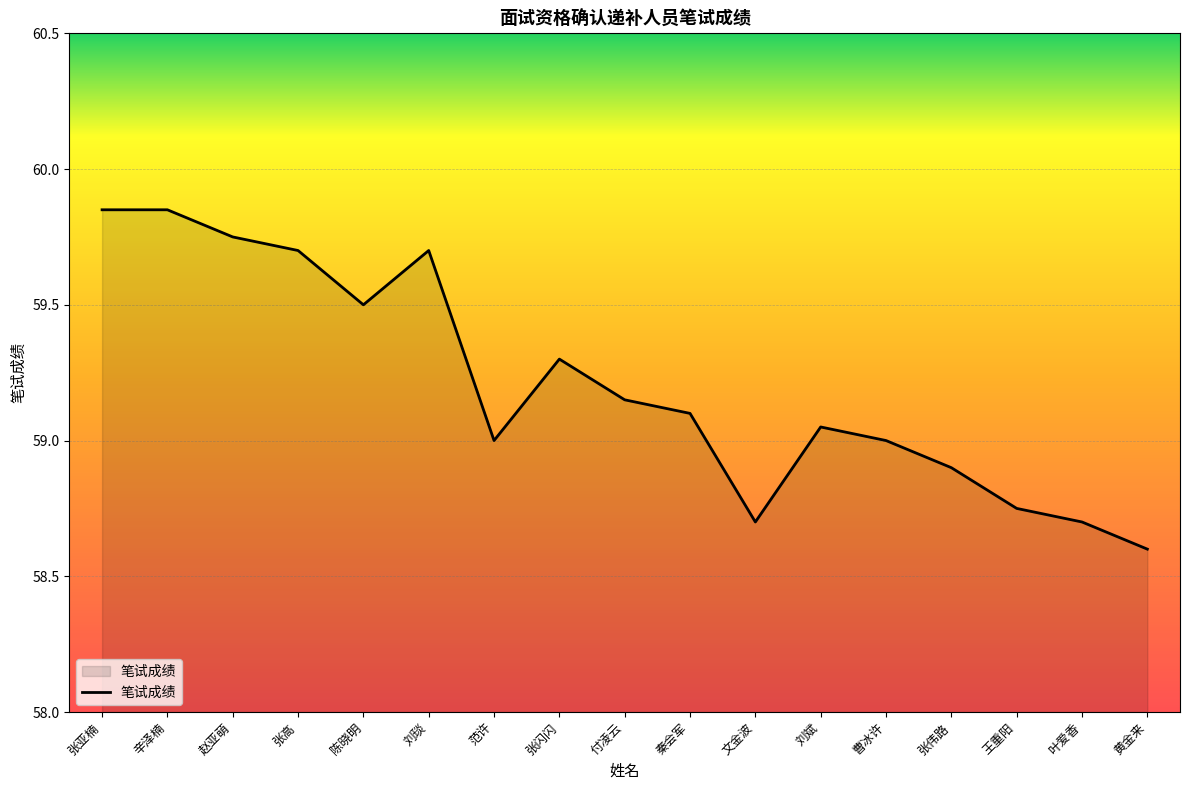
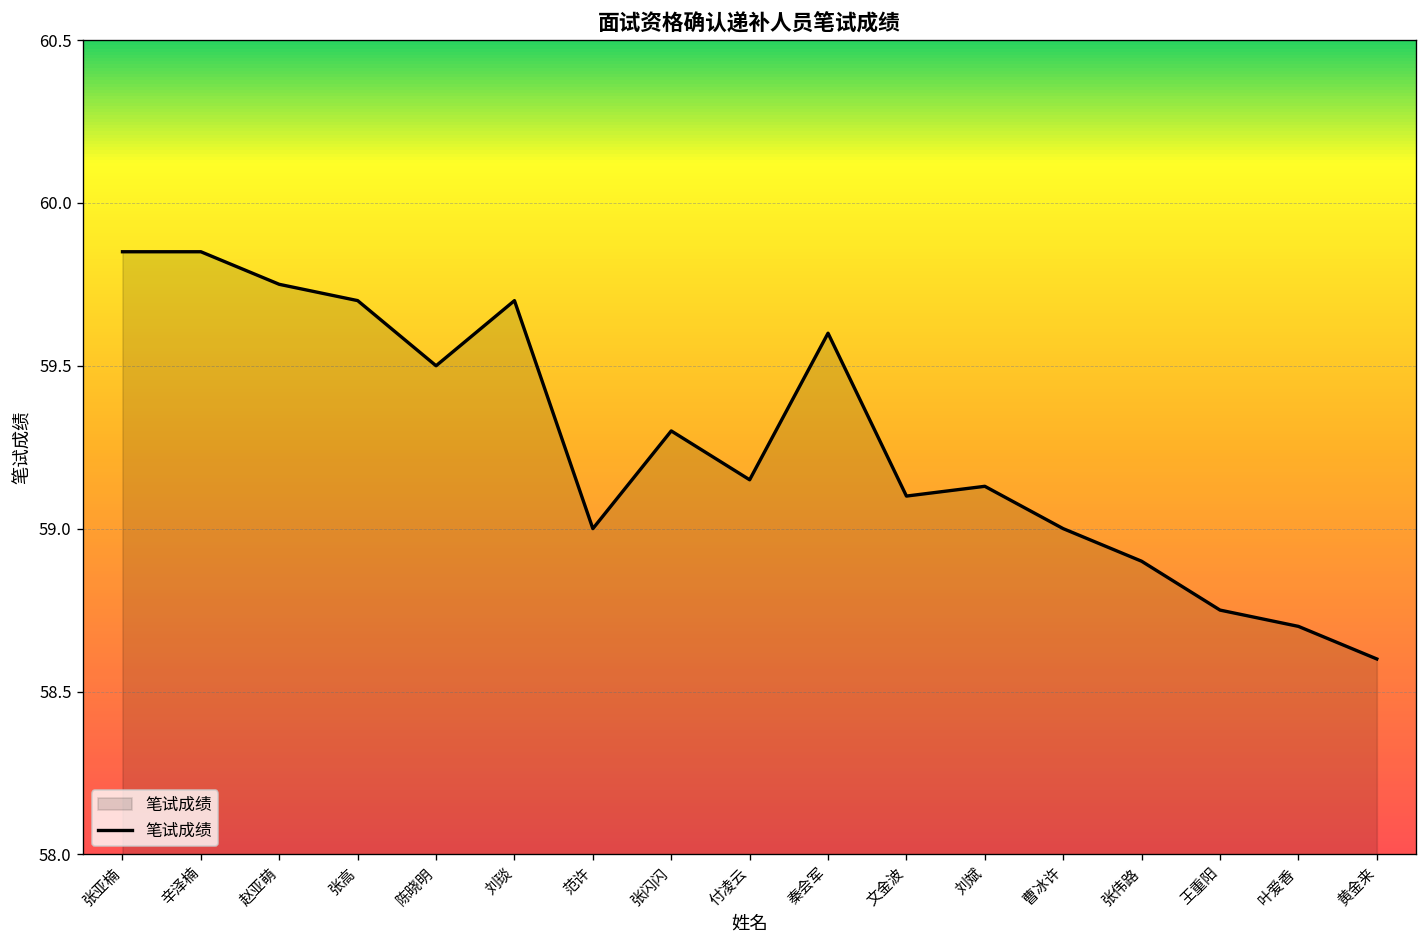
秦会军: 59.1 -> 59.6
文金波: 58.7 -> 59.1
刘斌: 59.05 -> 59.13
